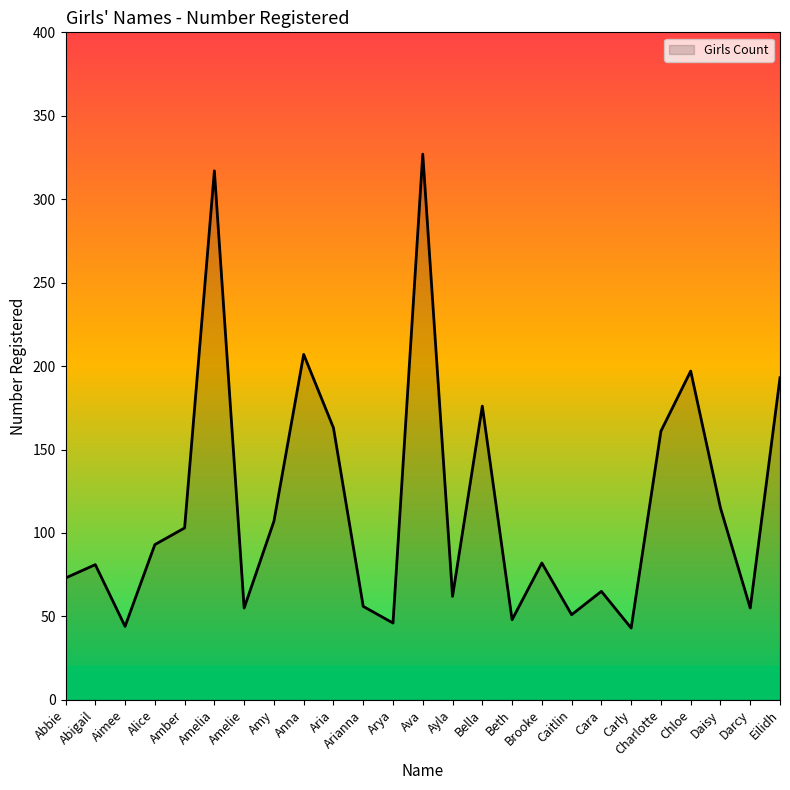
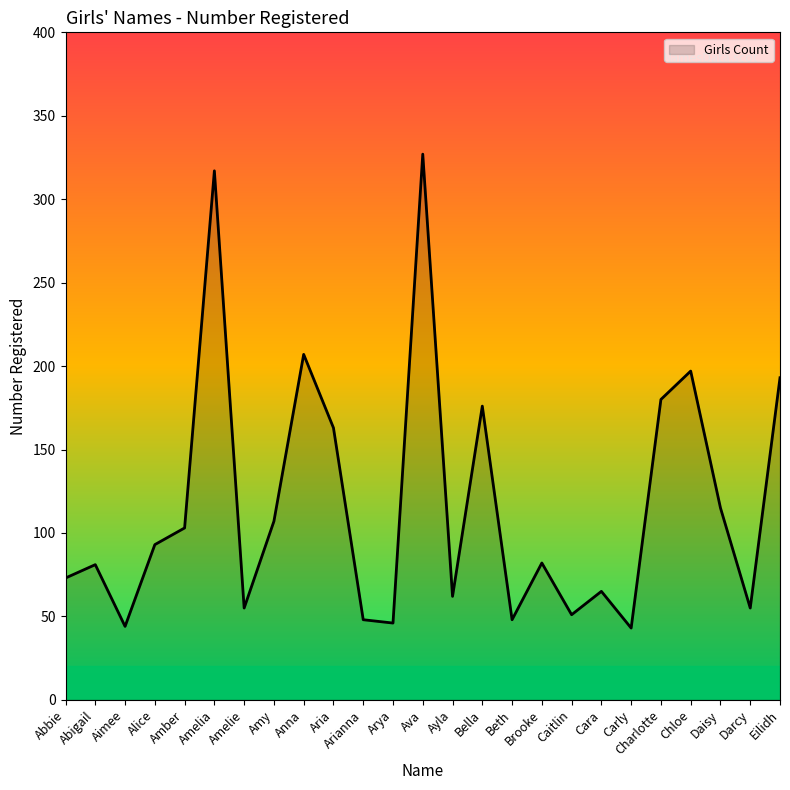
Arianna: 56 -> 48
Charlotte: 161 -> 180
